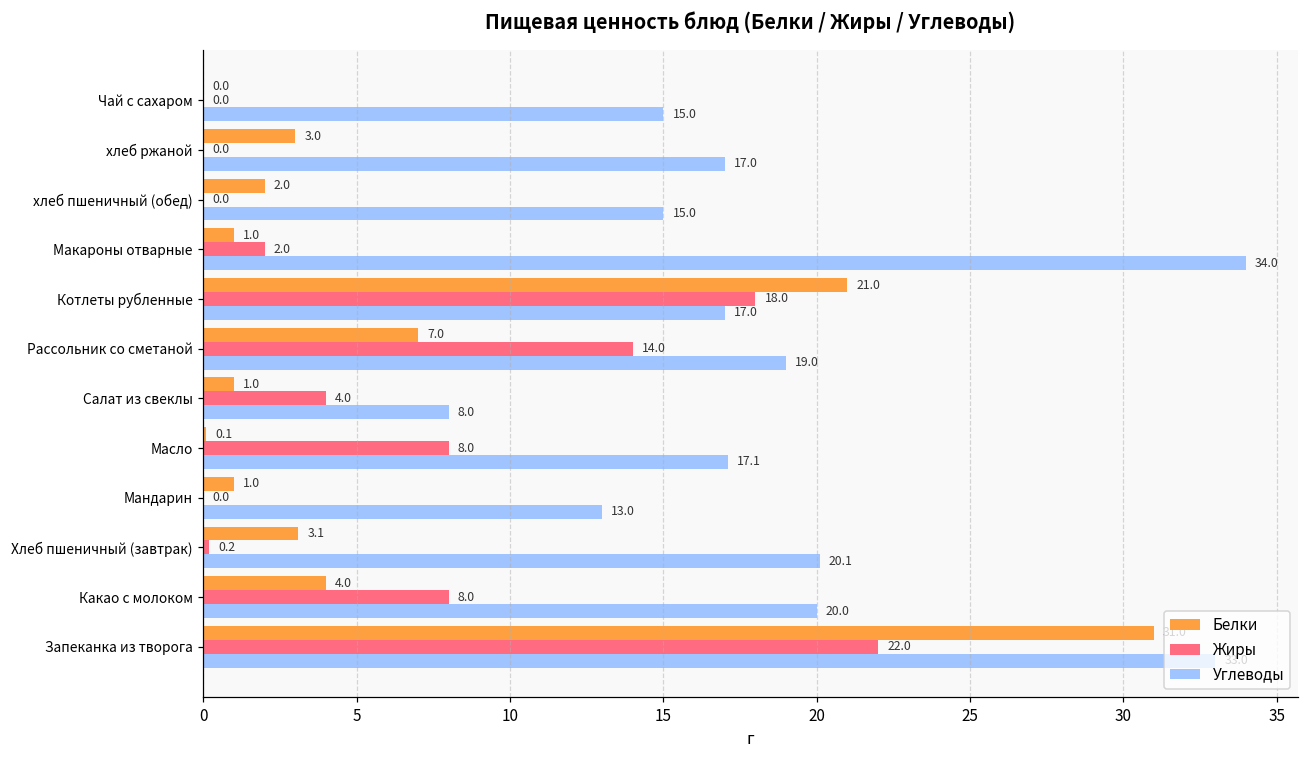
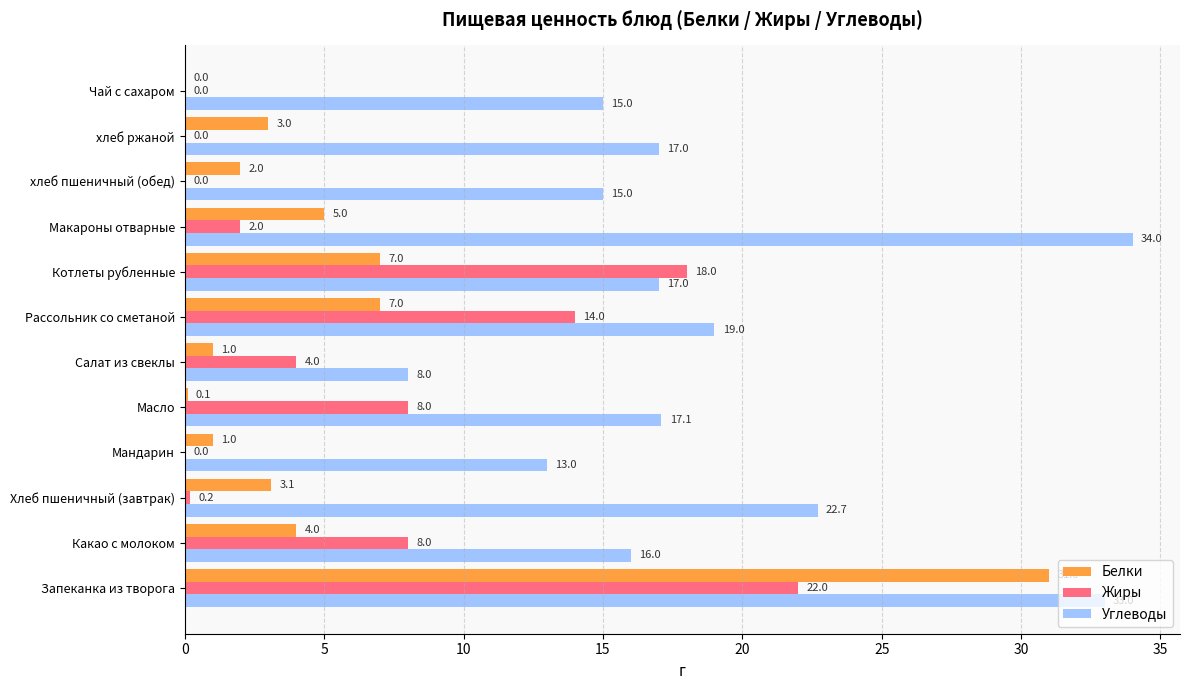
Белки, Макароны отварные: 1.0 -> 5.0
Белки, Котлеты рубленные: 21.0 -> 7.0
Углеводы, Хлеб пшеничный (завтрак): 20.1 -> 22.7
Углеводы, Какао с молоком: 20.0 -> 16.0
